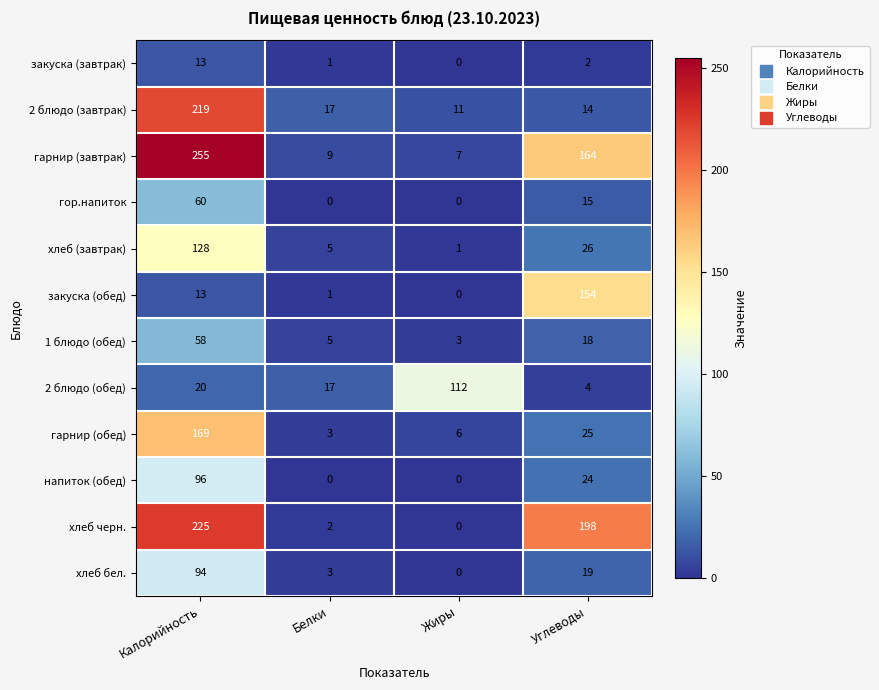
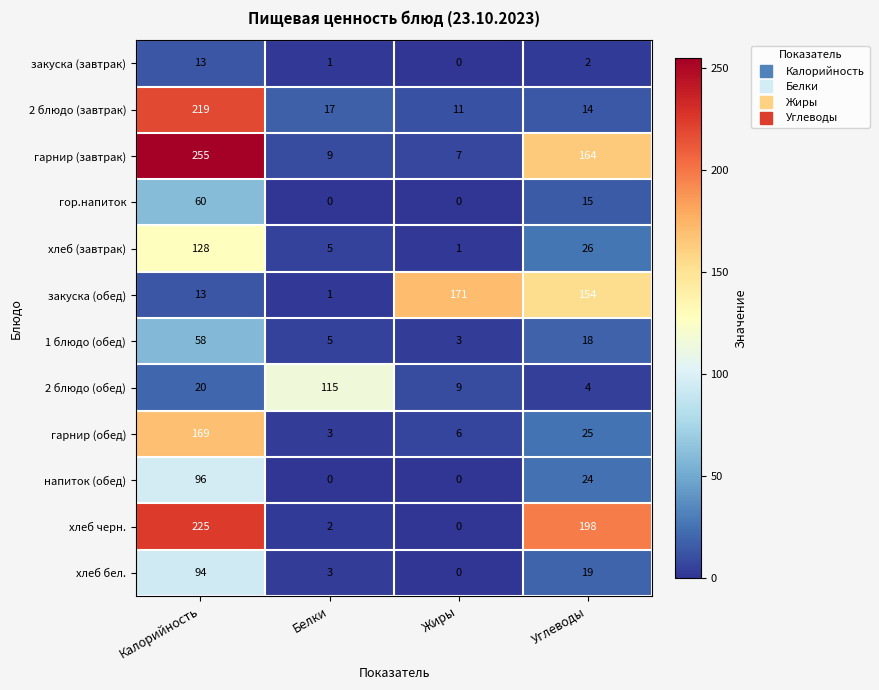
закуска (обед), Жиры: 0 -> 171
2 блюдо (обед), Белки: 17 -> 115
2 блюдо (обед), Жиры: 112 -> 9
